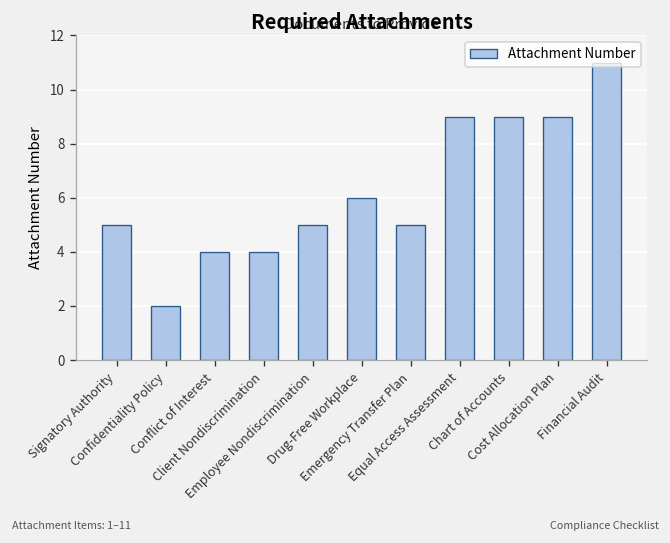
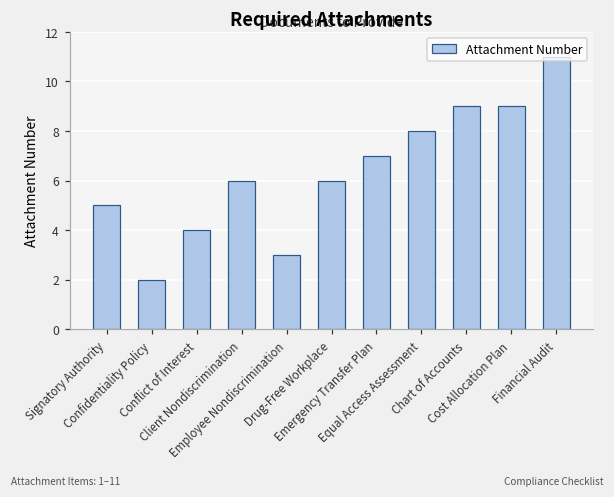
Client Nondiscrimination: 4 -> 6
Employee Nondiscrimination: 5 -> 3
Emergency Transfer Plan: 5 -> 7
Equal Access Assessment: 9 -> 8
